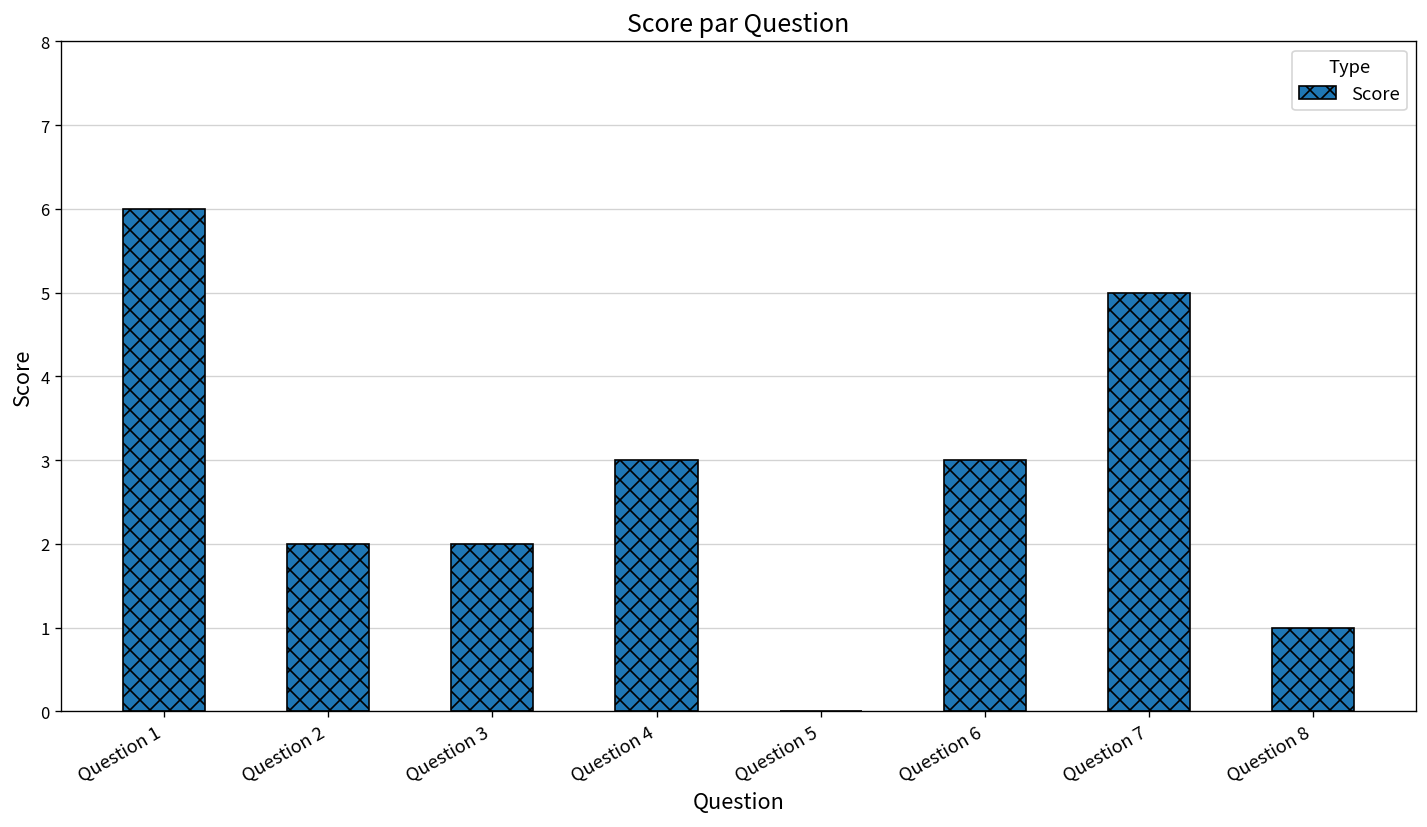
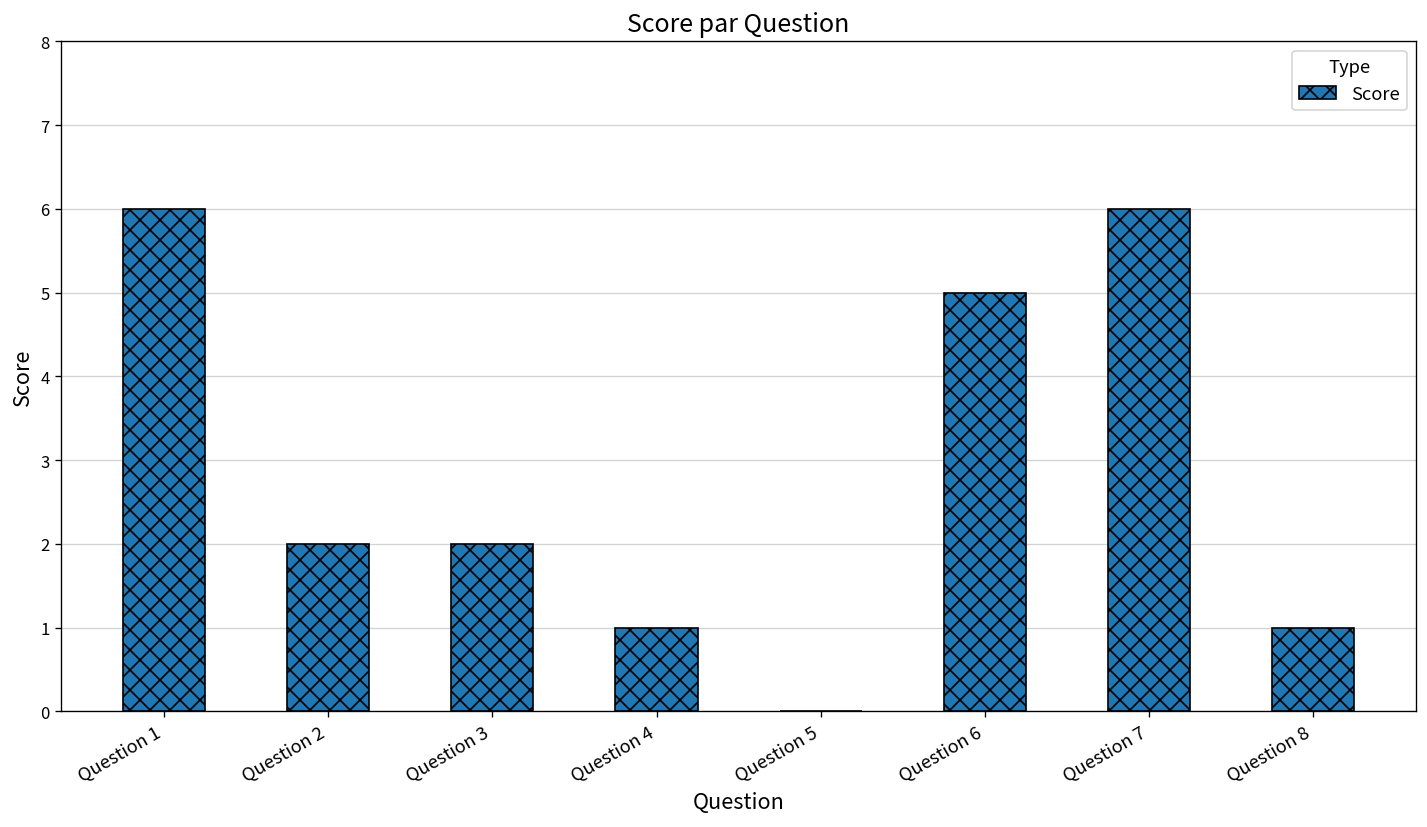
Question 4: 3 -> 1
Question 6: 3 -> 5
Question 7: 5 -> 6
